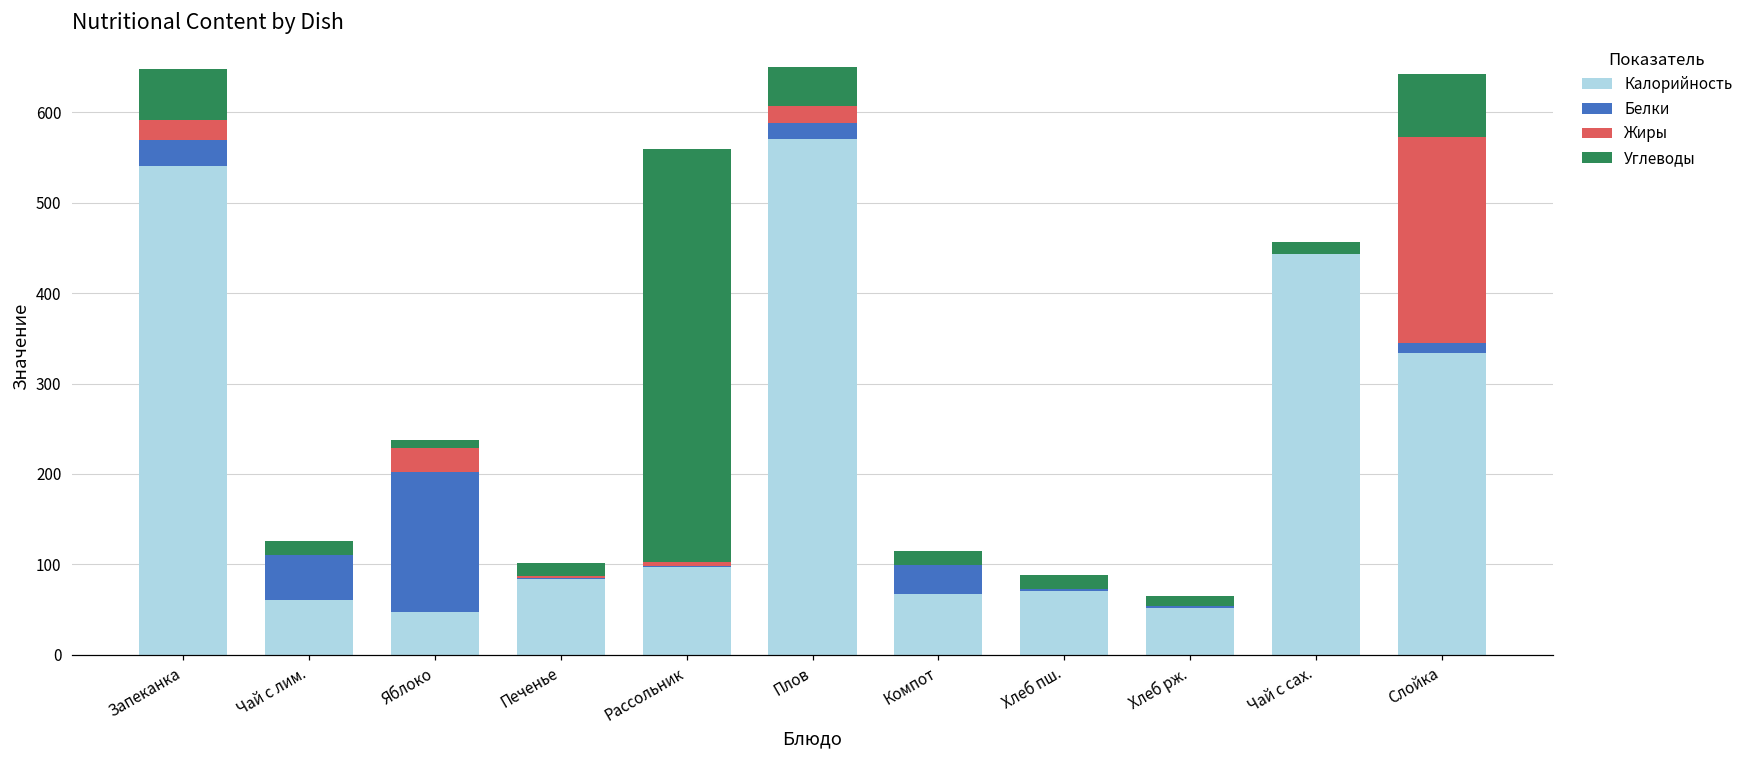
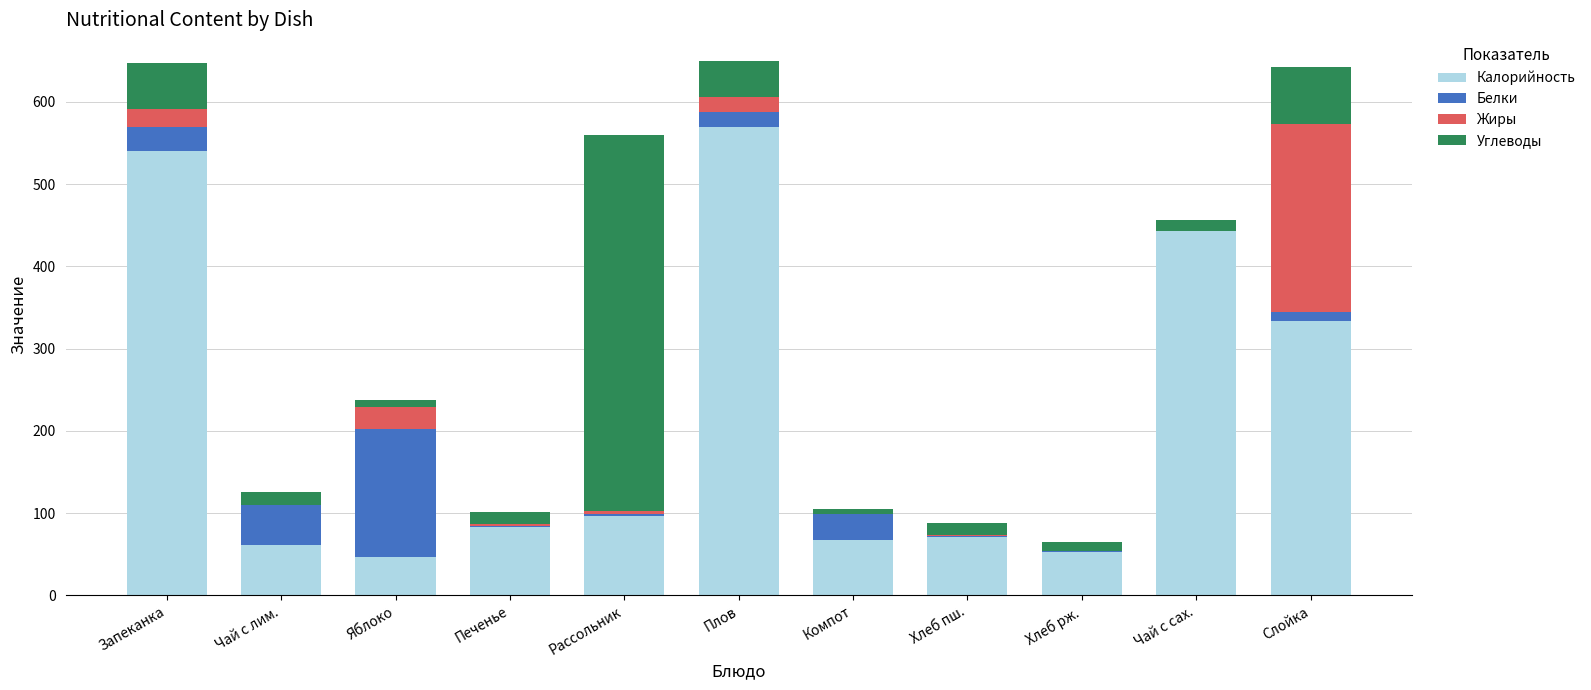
Углеводы, Компот: 20 -> 10
